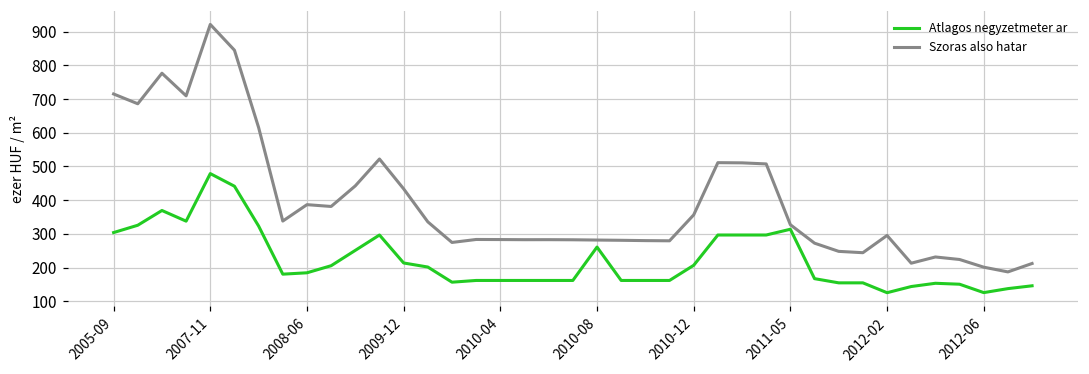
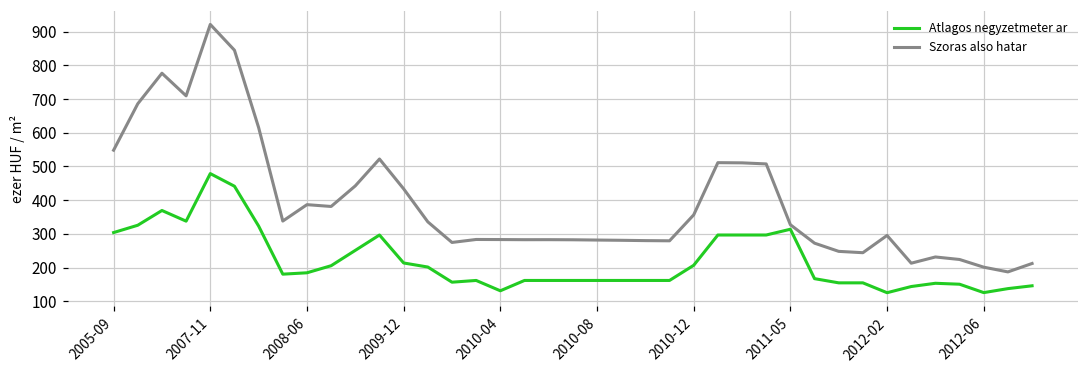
Szoras also hatar, 2005-09: 720 -> 550
Atlagos negyzetmeter ar, 2010-04: 160 -> 130
Atlagos negyzetmeter ar, 2010-08: 260 -> 160
